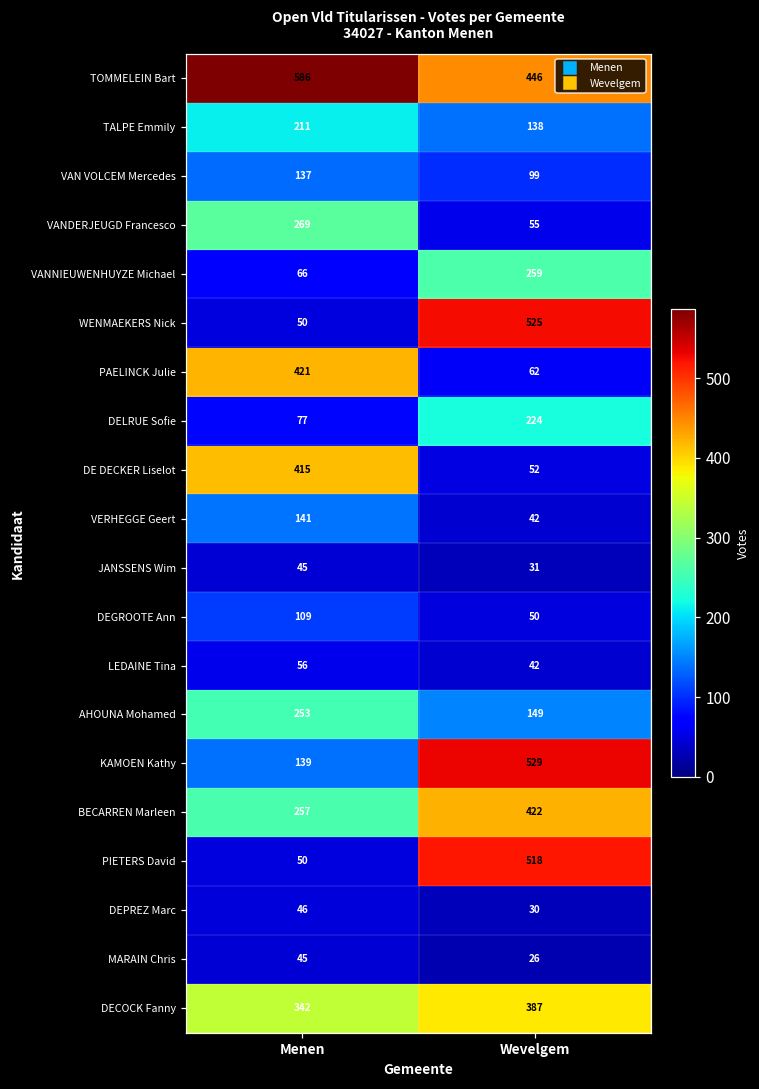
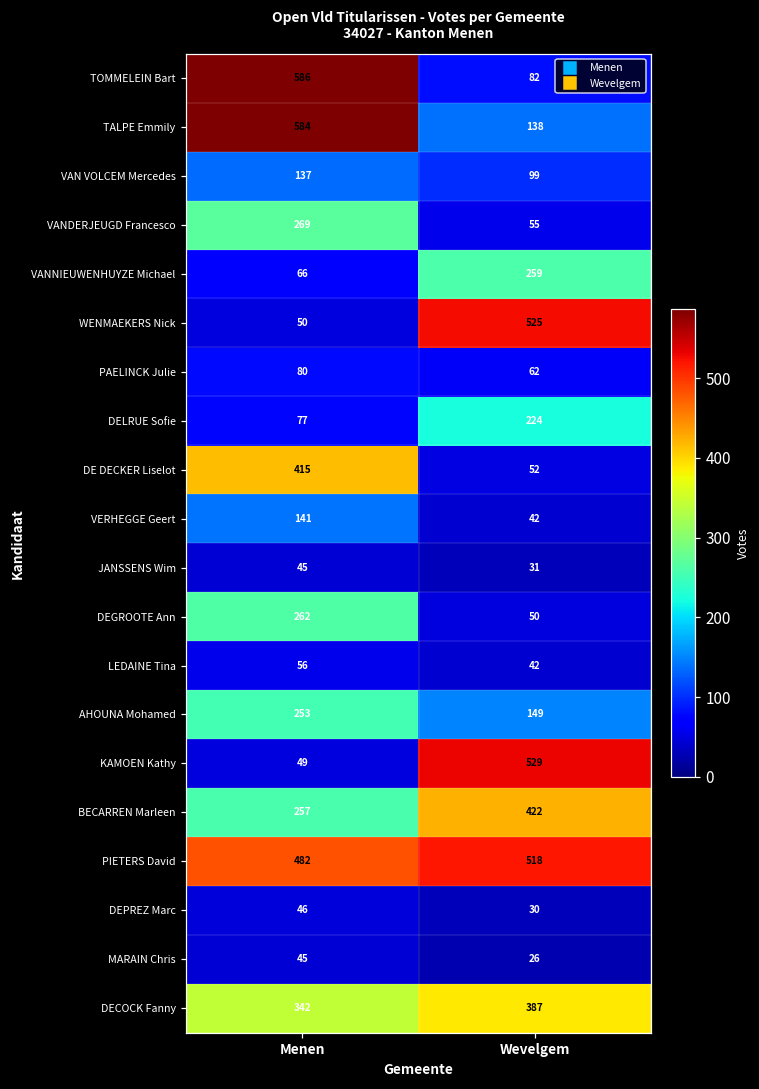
TOMMELEIN Bart, Wevelgem: 446 -> 82
TALPE Emmily, Menen: 211 -> 584
PAELINCK Julie, Menen: 421 -> 80
DEGROOTE Ann, Menen: 109 -> 262
KAMOEN Kathy, Menen: 139 -> 49
PIETERS David, Menen: 50 -> 482
